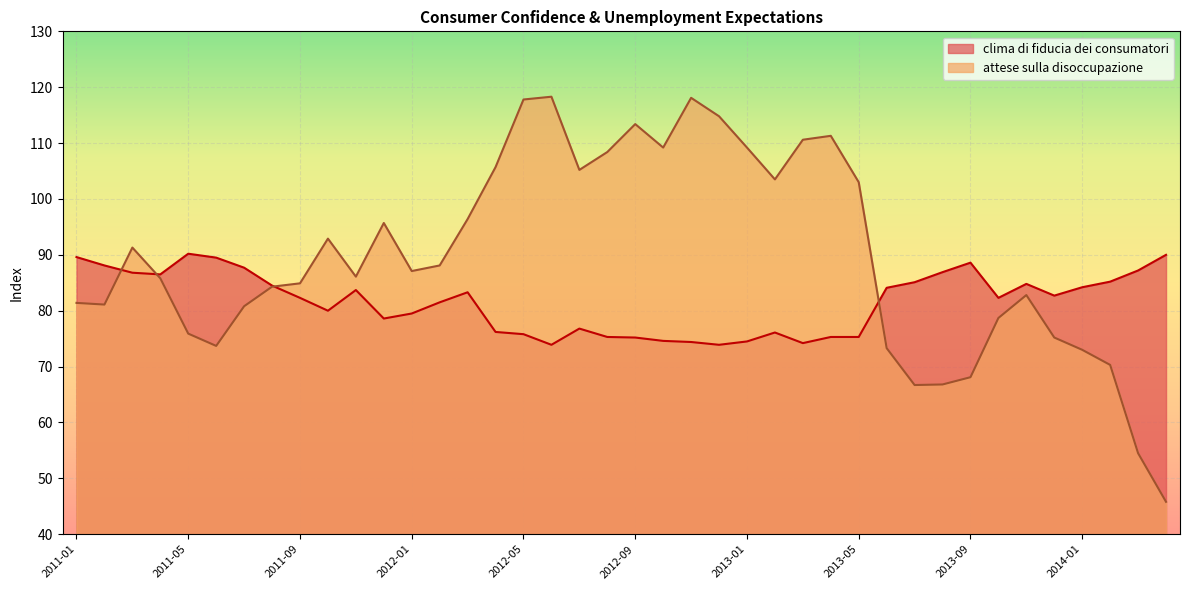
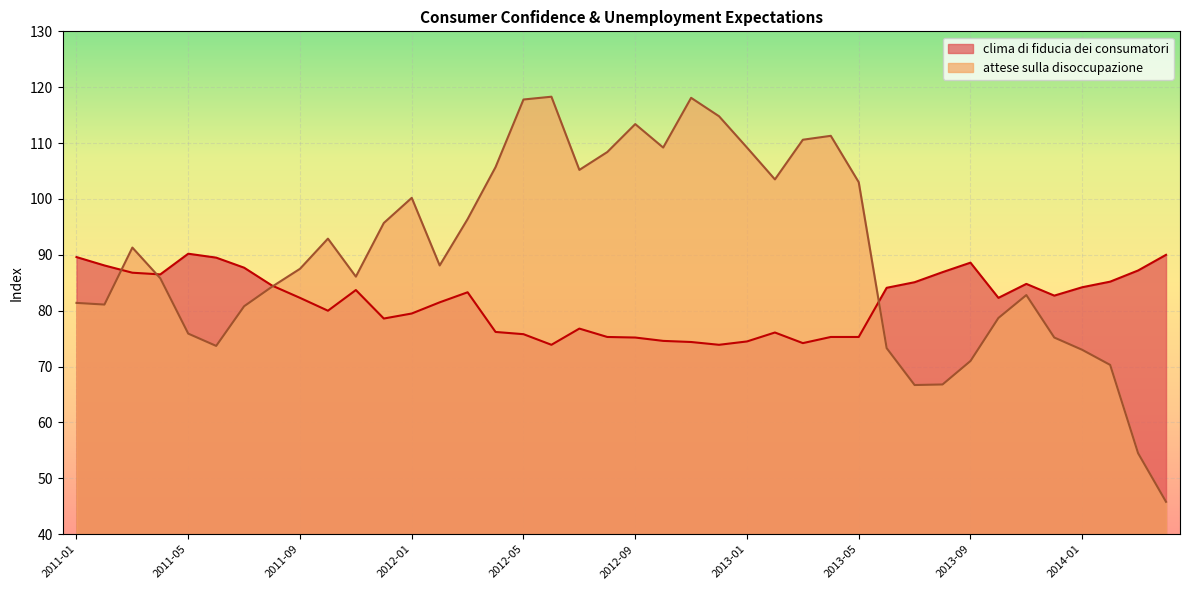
attese sulla disoccupazione, 2011-09: 85 -> 88
attese sulla disoccupazione, 2012-01: 87 -> 100
attese sulla disoccupazione, 2013-09: 68 -> 71
